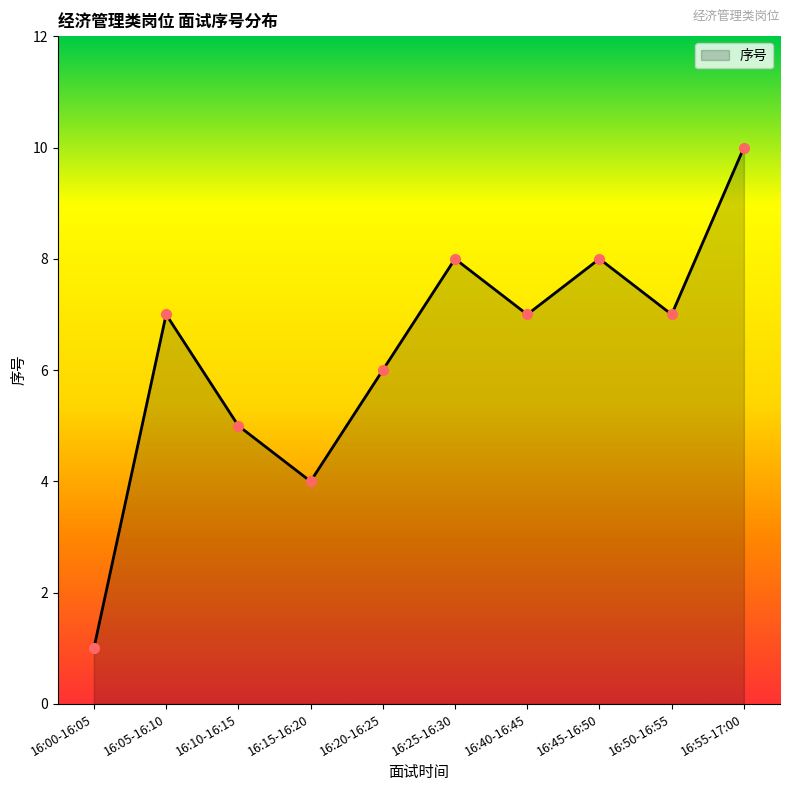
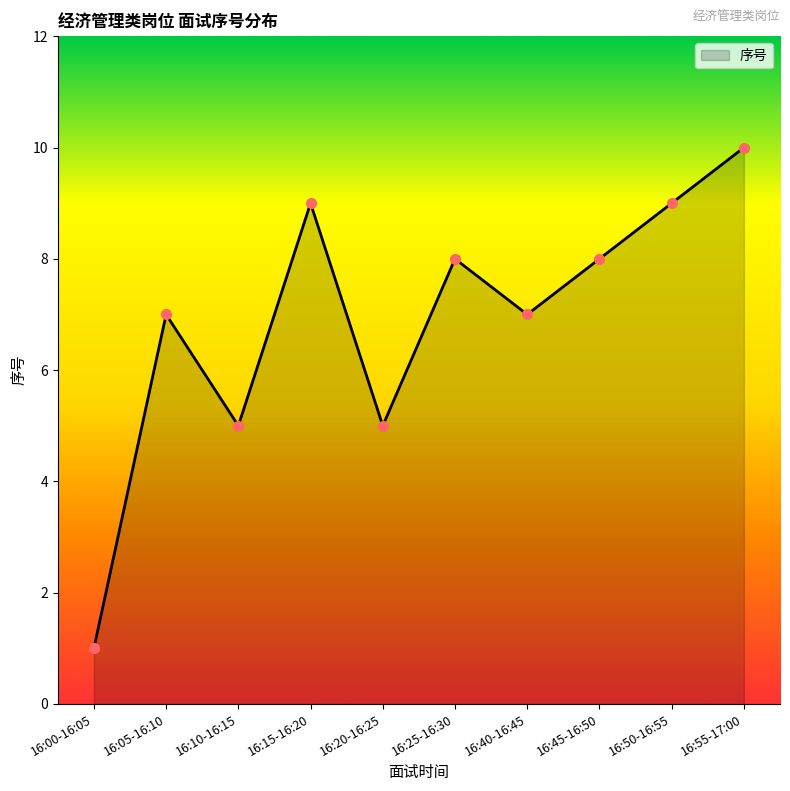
16:15-16:20: 4 -> 9
16:20-16:25: 6 -> 5
16:50-16:55: 7 -> 9
